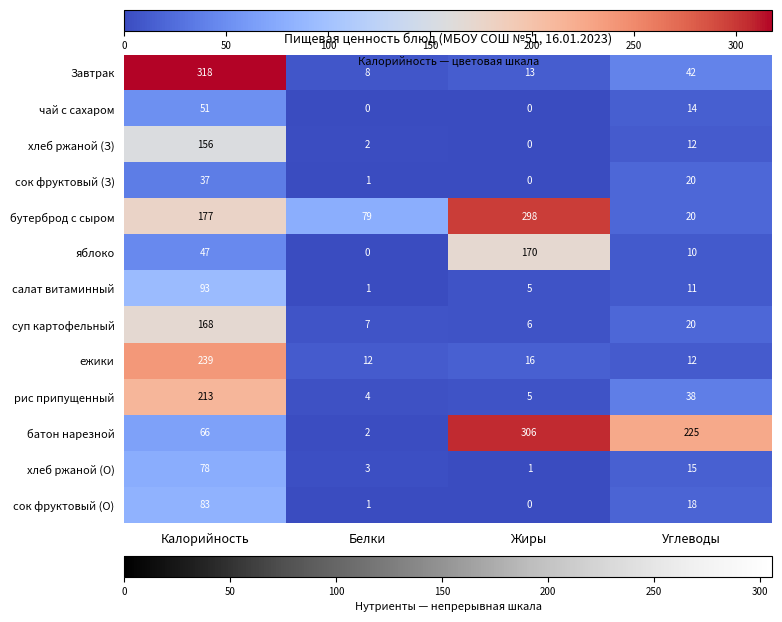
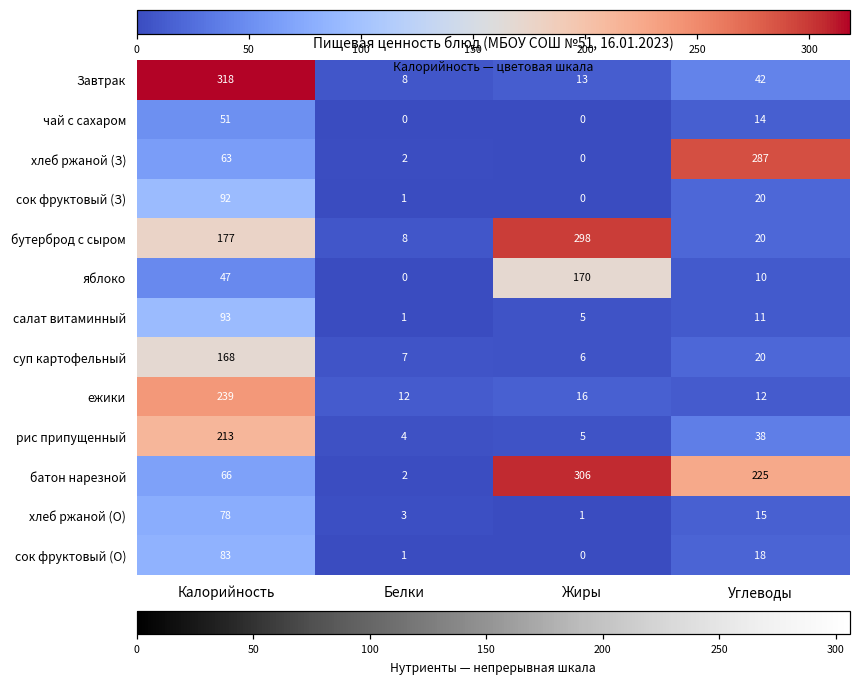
хлеб ржаной (З), Калорийность: 156 -> 63
хлеб ржаной (З), Углеводы: 12 -> 287
сок фруктовый (З), Калорийность: 37 -> 92
бутерброд с сыром, Белки: 79 -> 8
